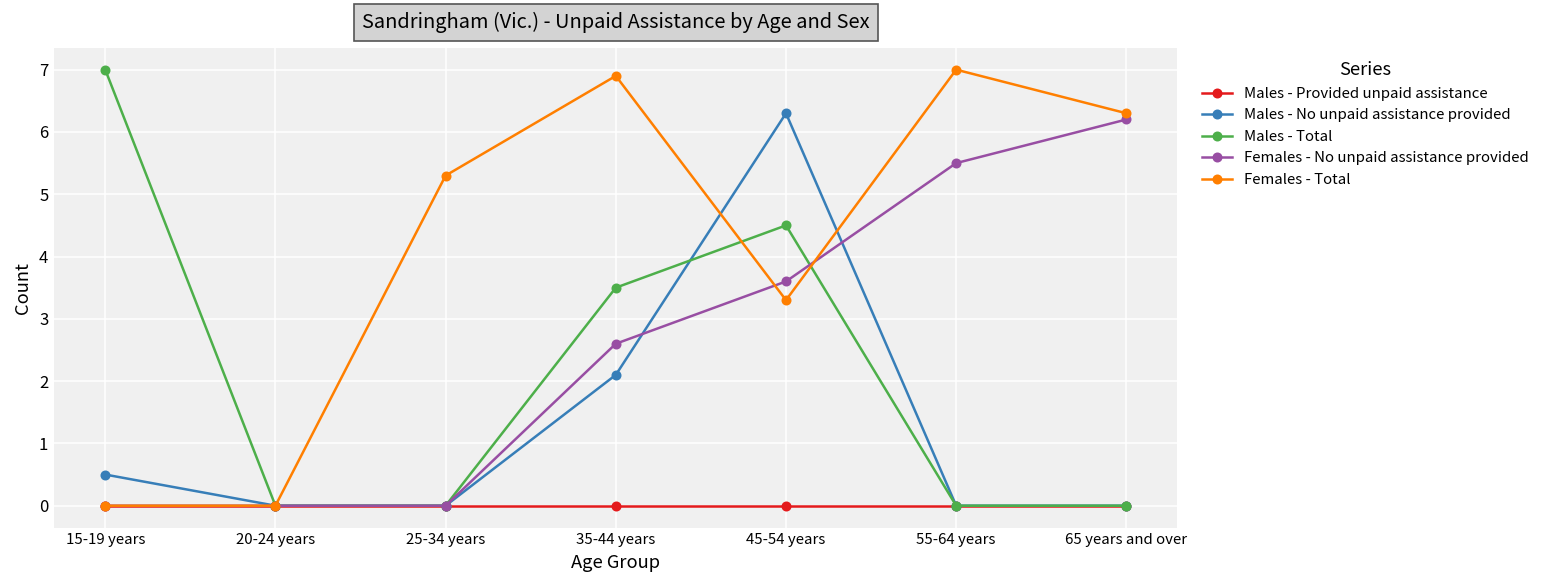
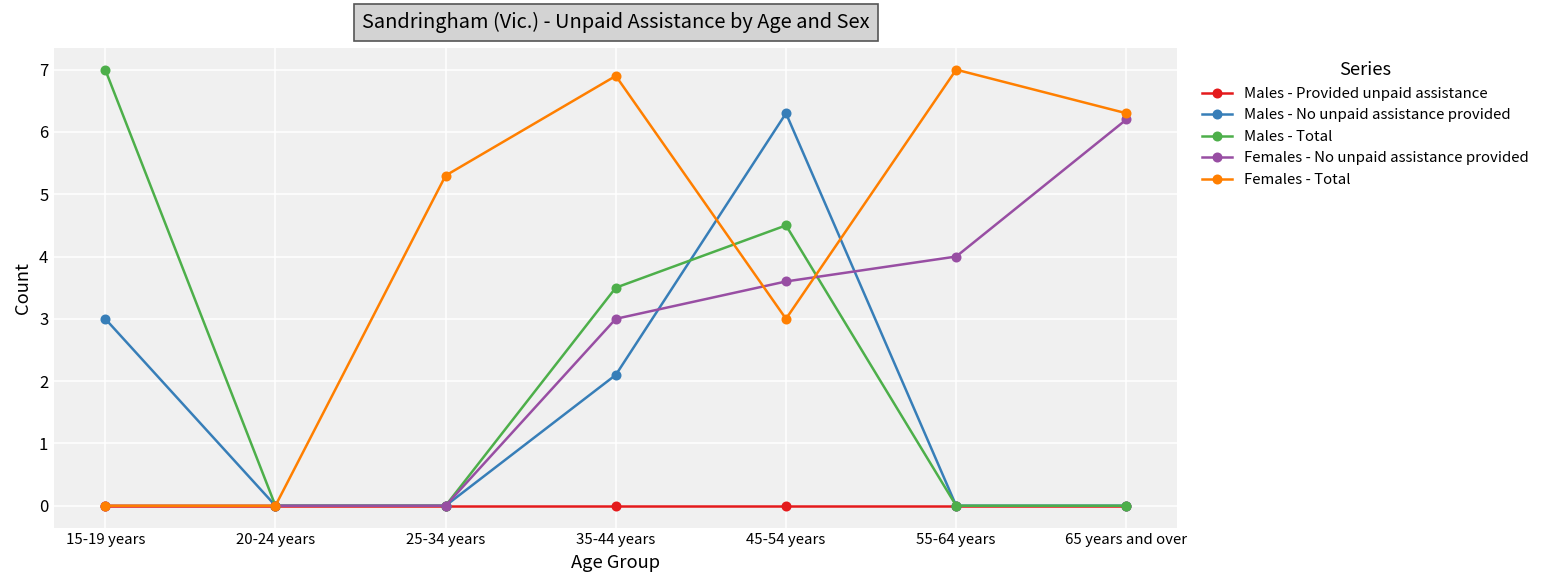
Males - No unpaid assistance provided, 15-19 years: 0.5 -> 3.0
Females - No unpaid assistance provided, 35-44 years: 2.6 -> 3.0
Females - Total, 45-54 years: 3.3 -> 3.0
Females - No unpaid assistance provided, 55-64 years: 5.5 -> 4.0
